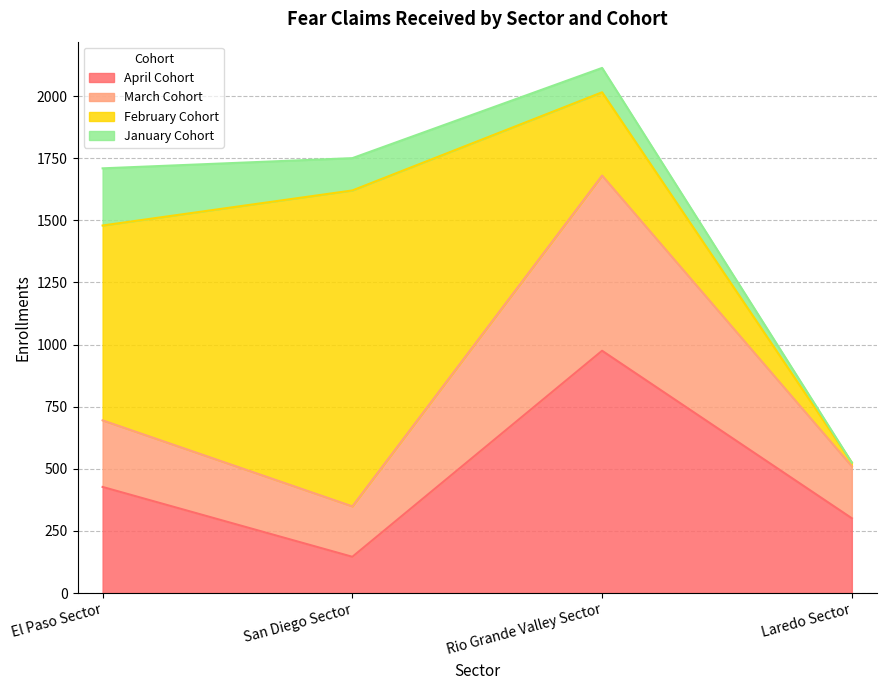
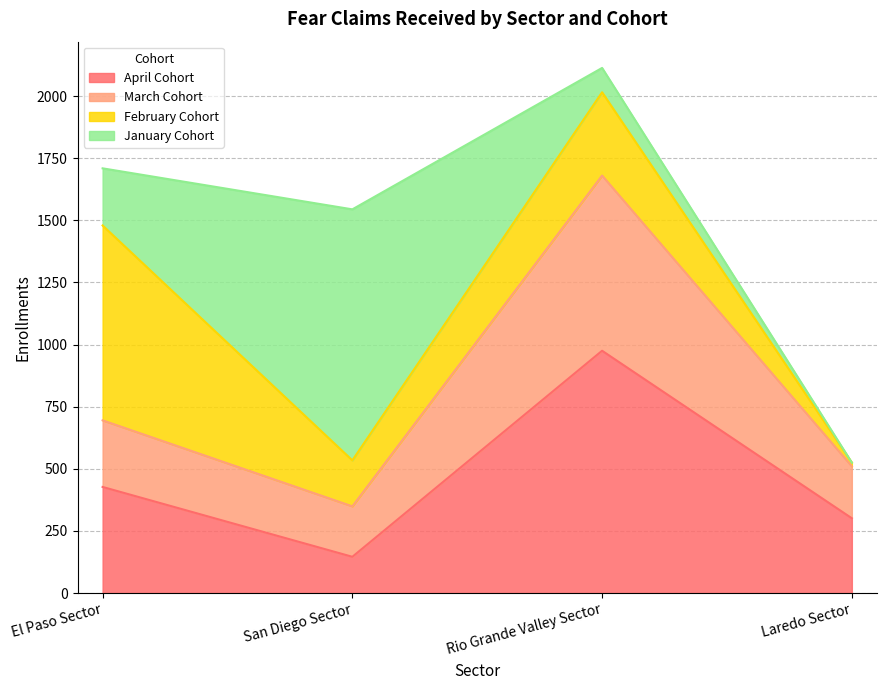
February Cohort, San Diego Sector: 1270 -> 190
January Cohort, San Diego Sector: 130 -> 1010
